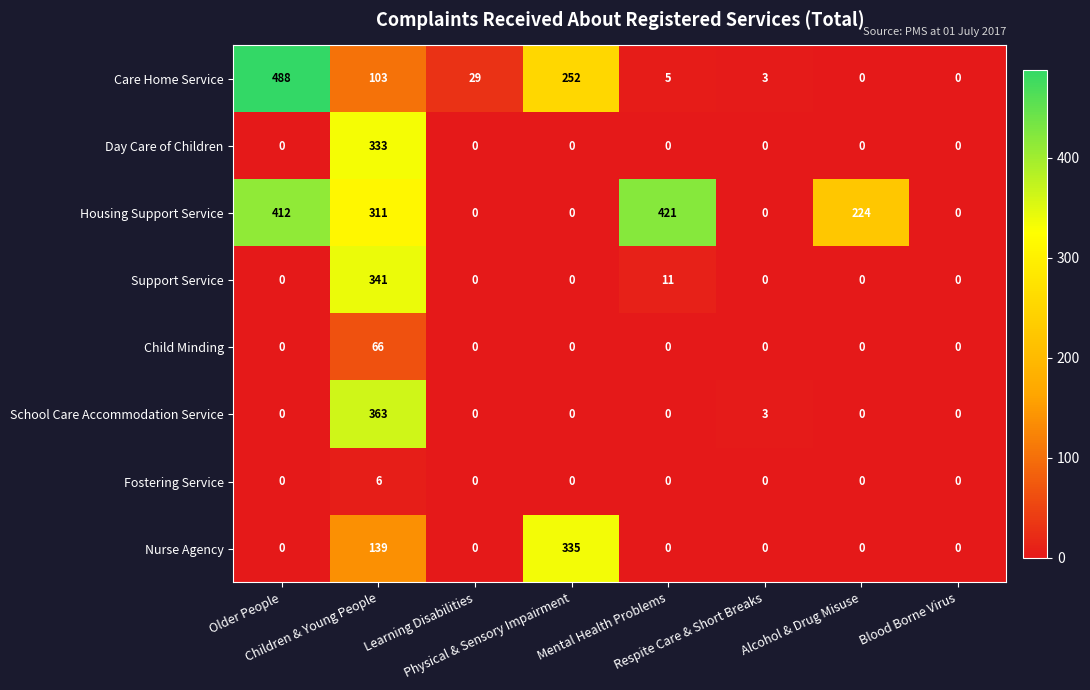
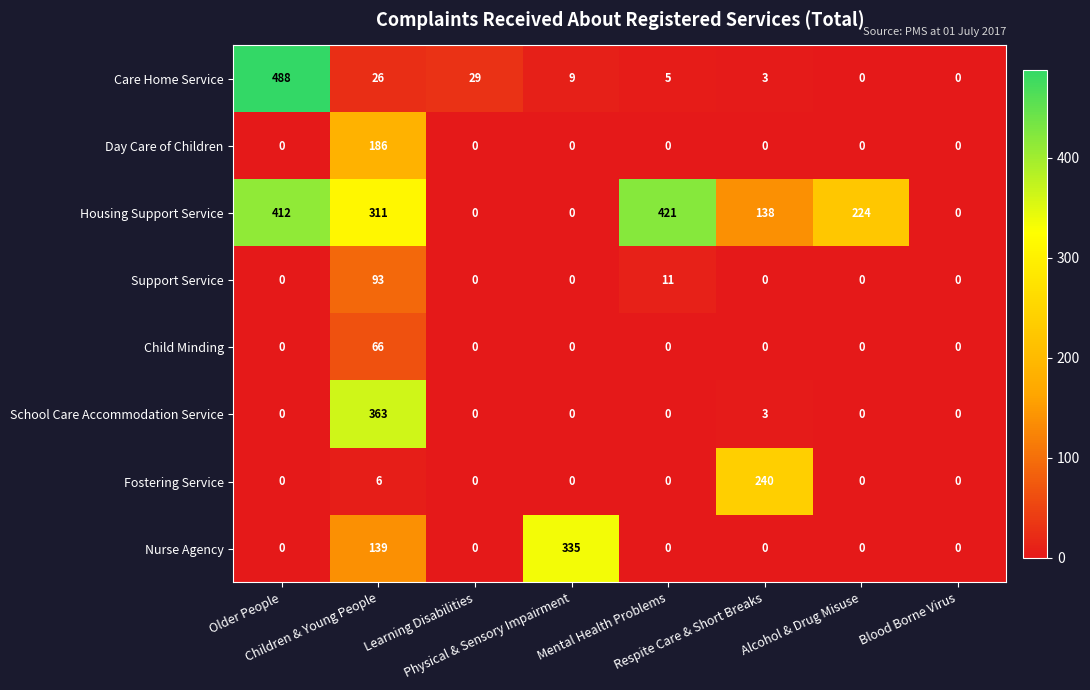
Care Home Service, Children & Young People: 103 -> 26
Care Home Service, Physical & Sensory Impairment: 252 -> 9
Day Care of Children, Children & Young People: 333 -> 186
Housing Support Service, Respite Care & Short Breaks: 0 -> 138
Support Service, Children & Young People: 341 -> 93
Fostering Service, Respite Care & Short Breaks: 0 -> 240
